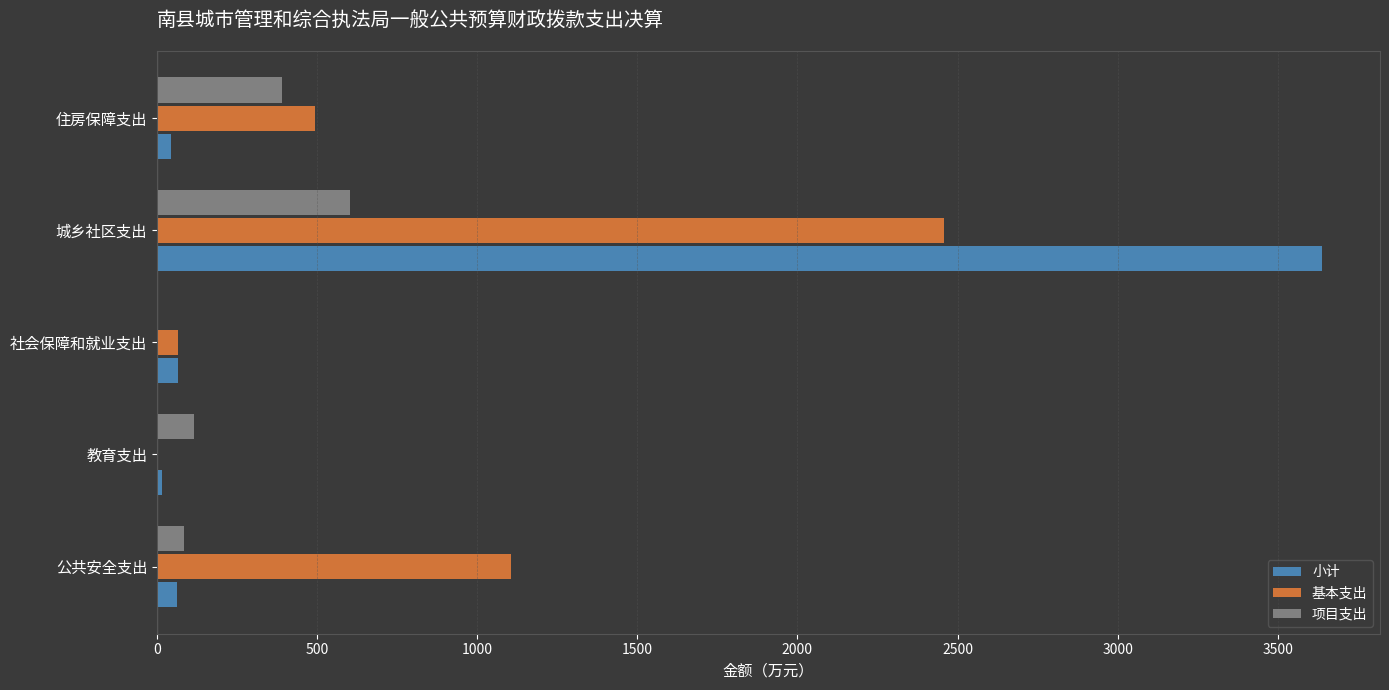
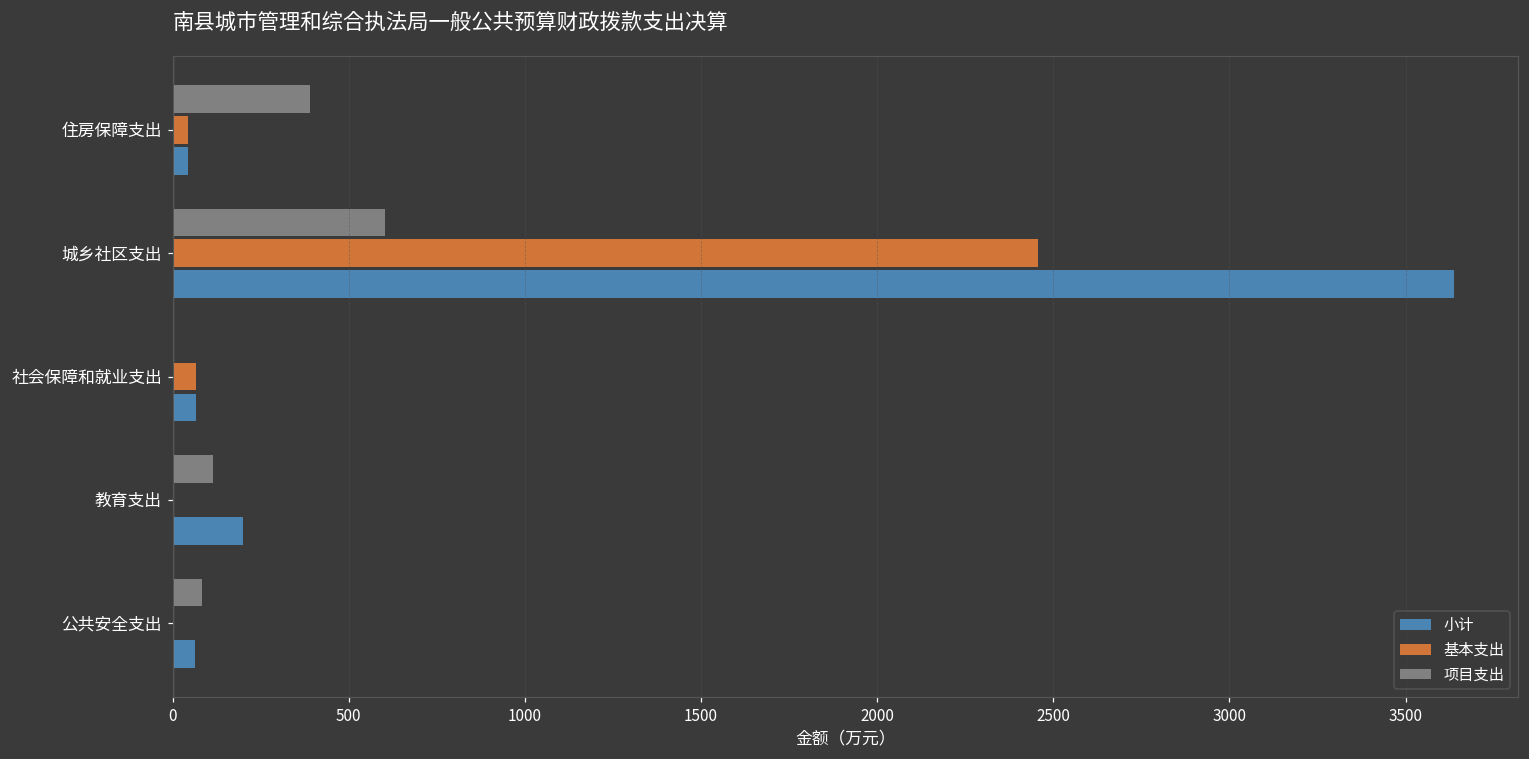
基本支出, 住房保障支出: 490 -> 40
小计, 教育支出: 20 -> 200
基本支出, 公共安全支出: 1110 -> 0
